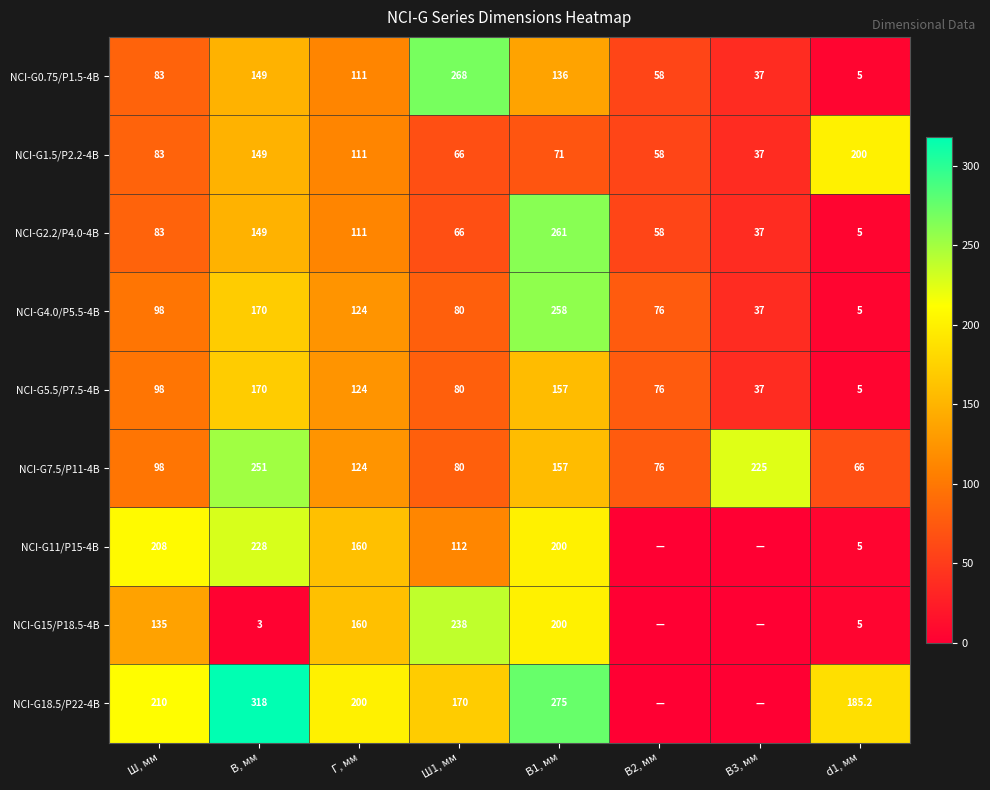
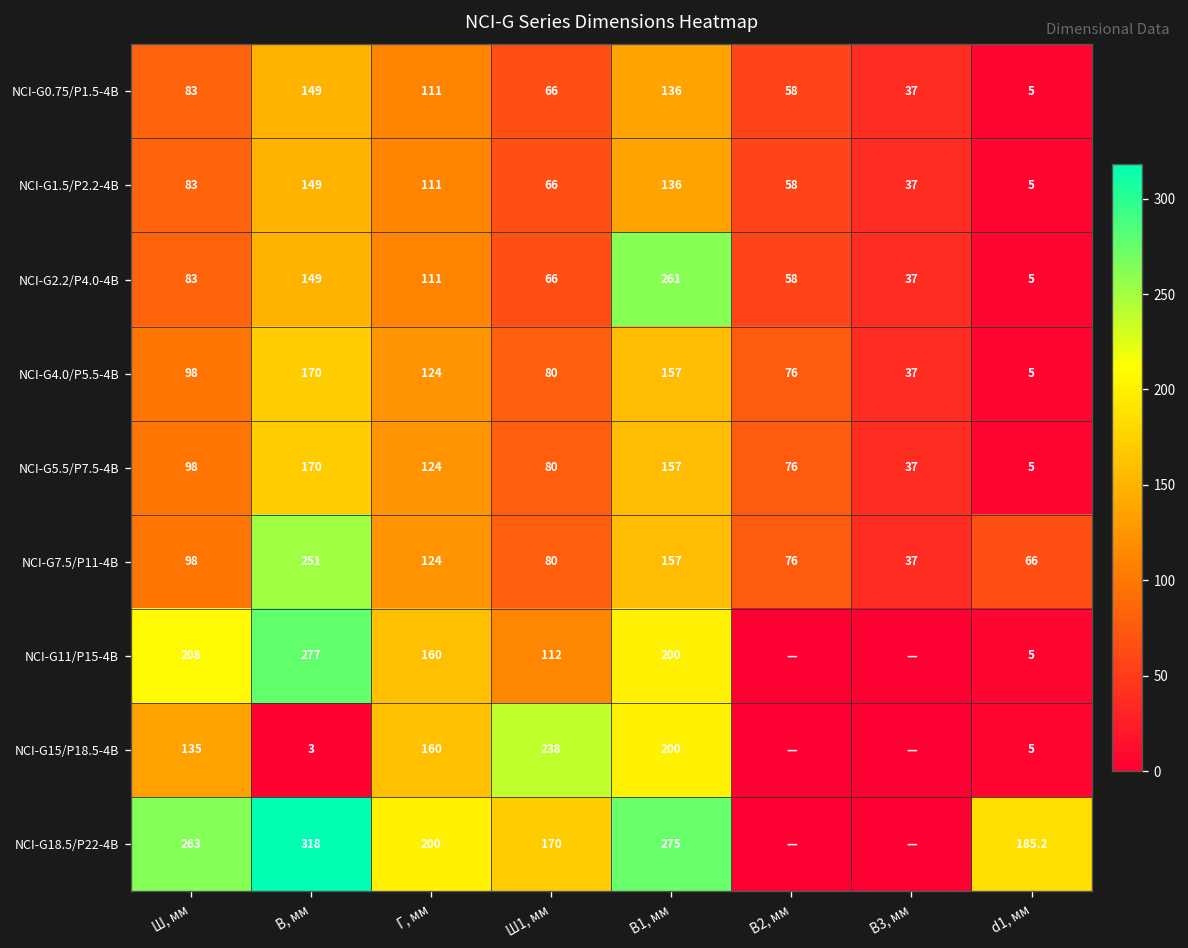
NCI-G0.75/P1.5-4B, Ш1, мм: 268 -> 66
NCI-G1.5/P2.2-4B, В1, мм: 71 -> 136
NCI-G1.5/P2.2-4B, d1, мм: 200 -> 5
NCI-G4.0/P5.5-4B, В1, мм: 258 -> 157
NCI-G7.5/P11-4B, В3, мм: 225 -> 37
NCI-G11/P15-4B, В, мм: 228 -> 277
NCI-G18.5/P22-4B, Ш, мм: 210 -> 263
